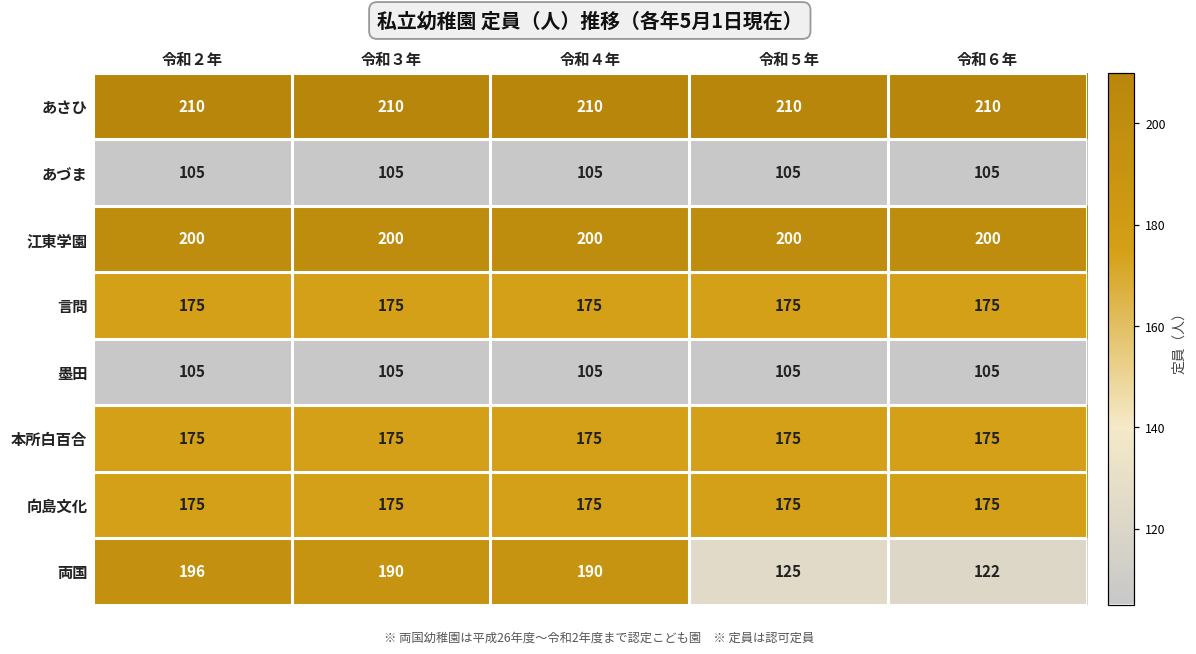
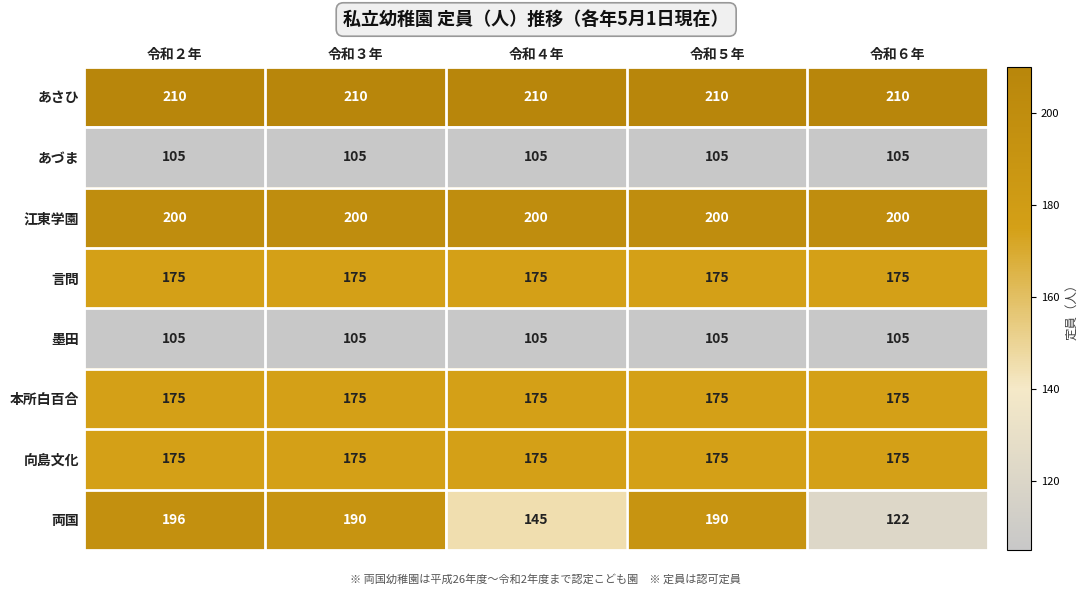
両国, 令和４年: 190 -> 145
両国, 令和５年: 125 -> 190
